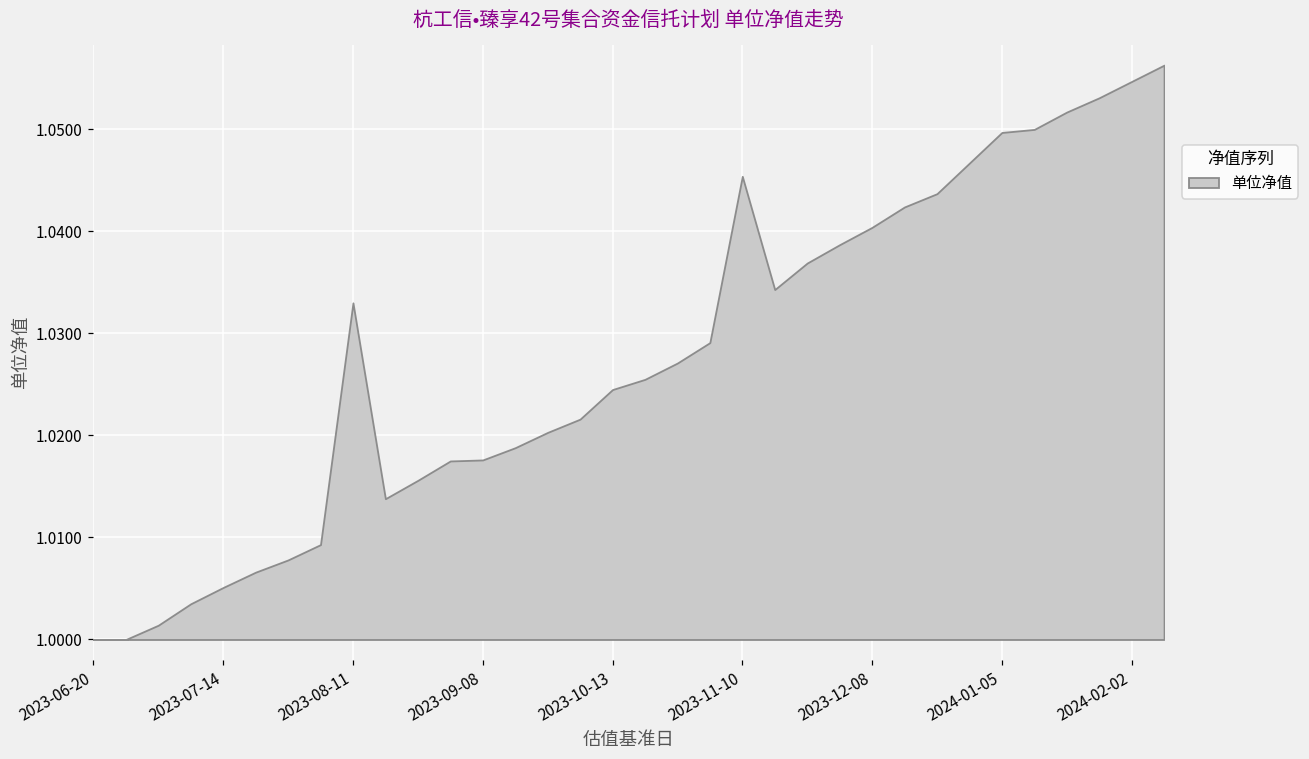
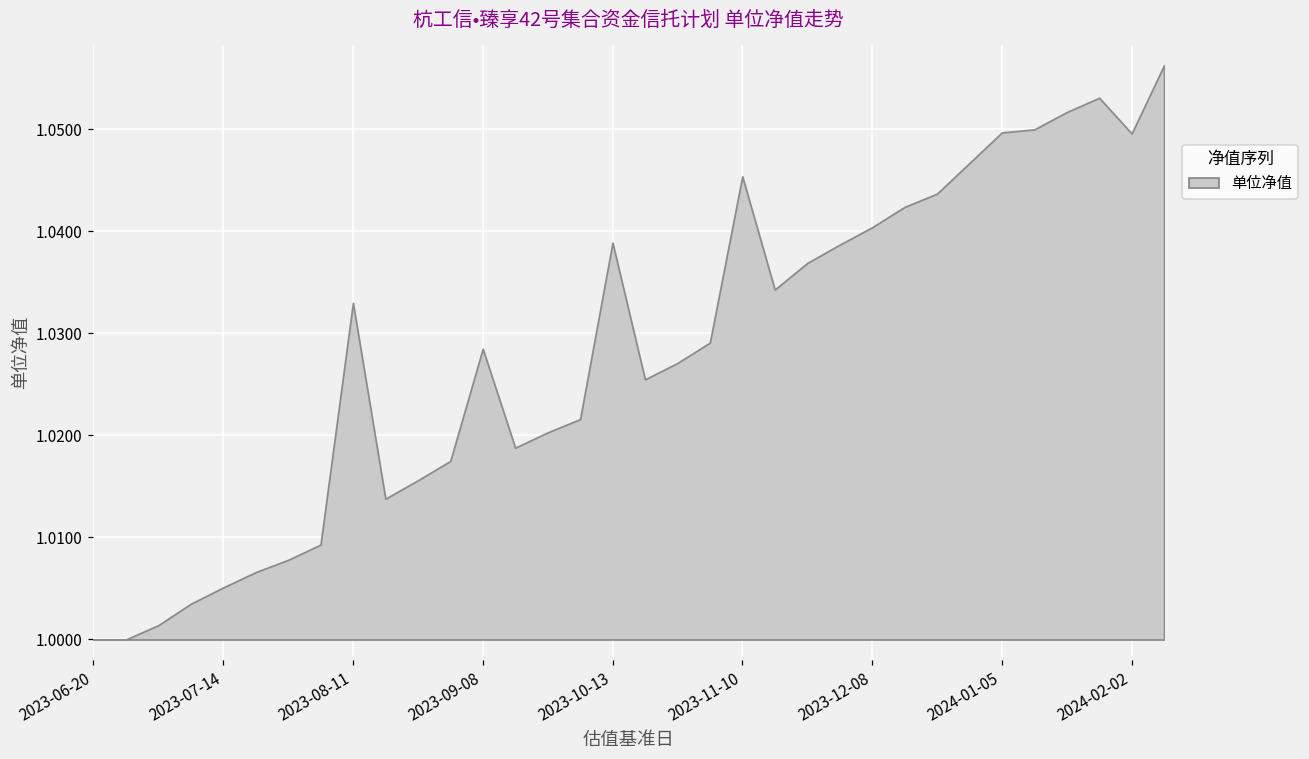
2023-09-08: 1.018 -> 1.029
2023-10-13: 1.025 -> 1.039
2024-02-02: 1.055 -> 1.050
